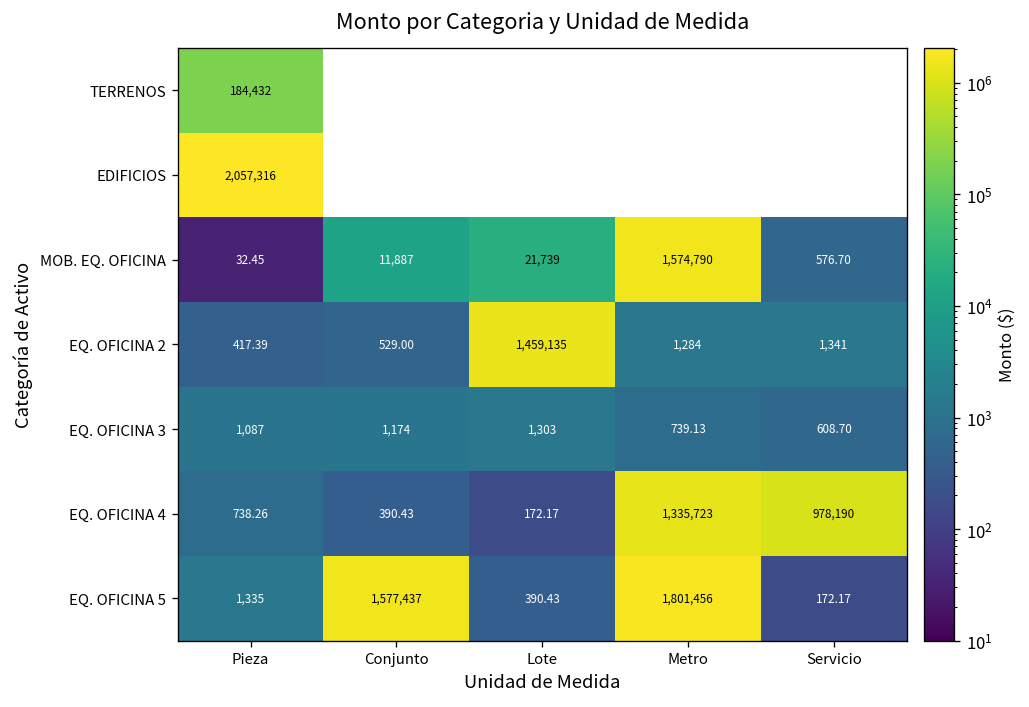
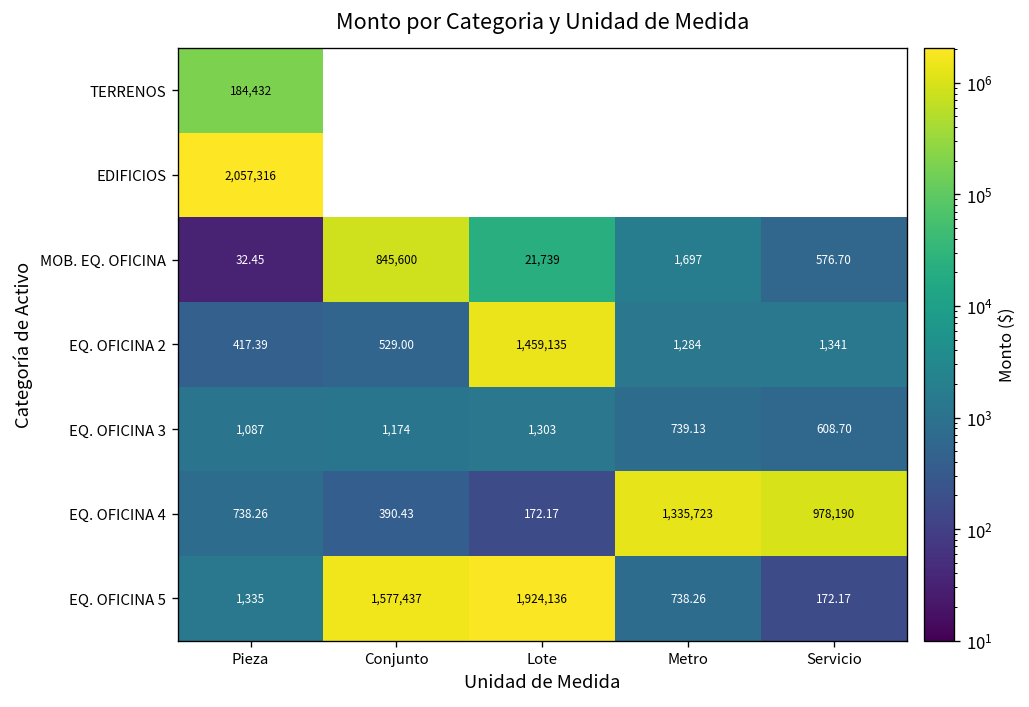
MOB. EQ. OFICINA, Conjunto: 11,887 -> 845,600
MOB. EQ. OFICINA, Metro: 1,574,790 -> 1,697
EQ. OFICINA 5, Lote: 390.43 -> 1,924,136
EQ. OFICINA 5, Metro: 1,801,456 -> 738.26
